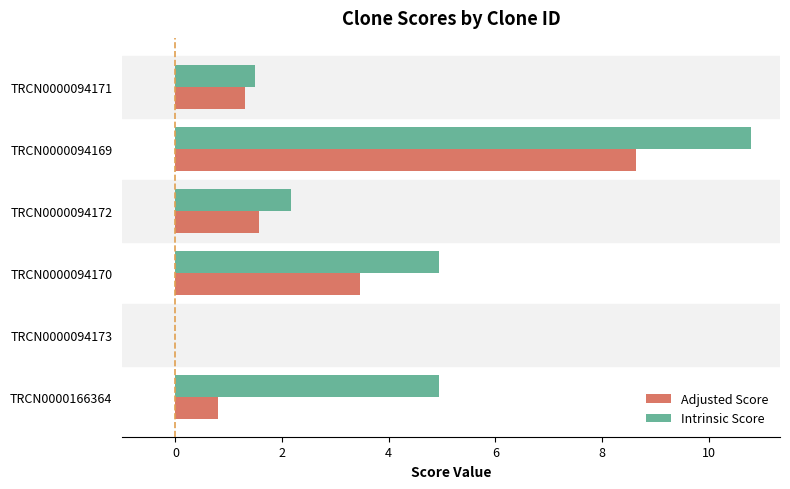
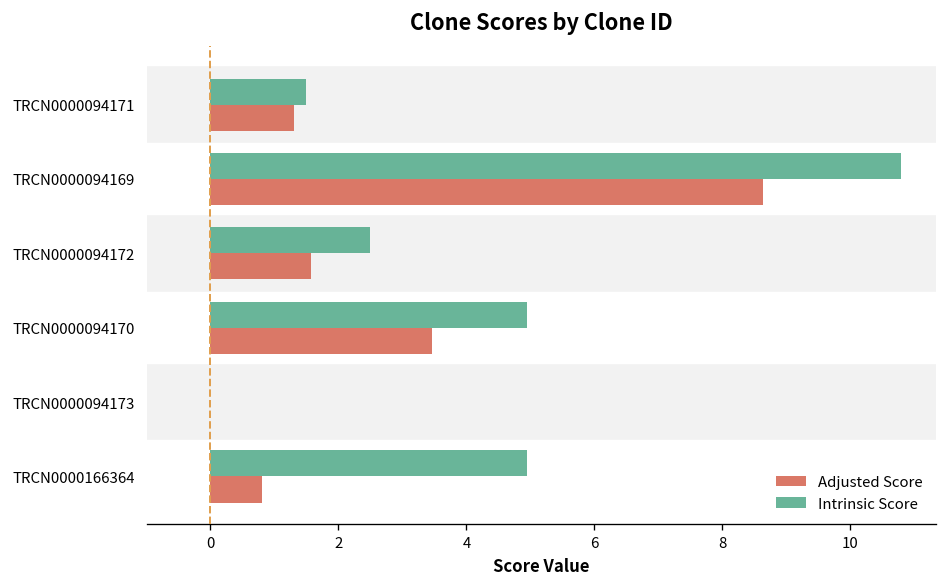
Intrinsic Score, TRCN0000094172: 2.2 -> 2.5
